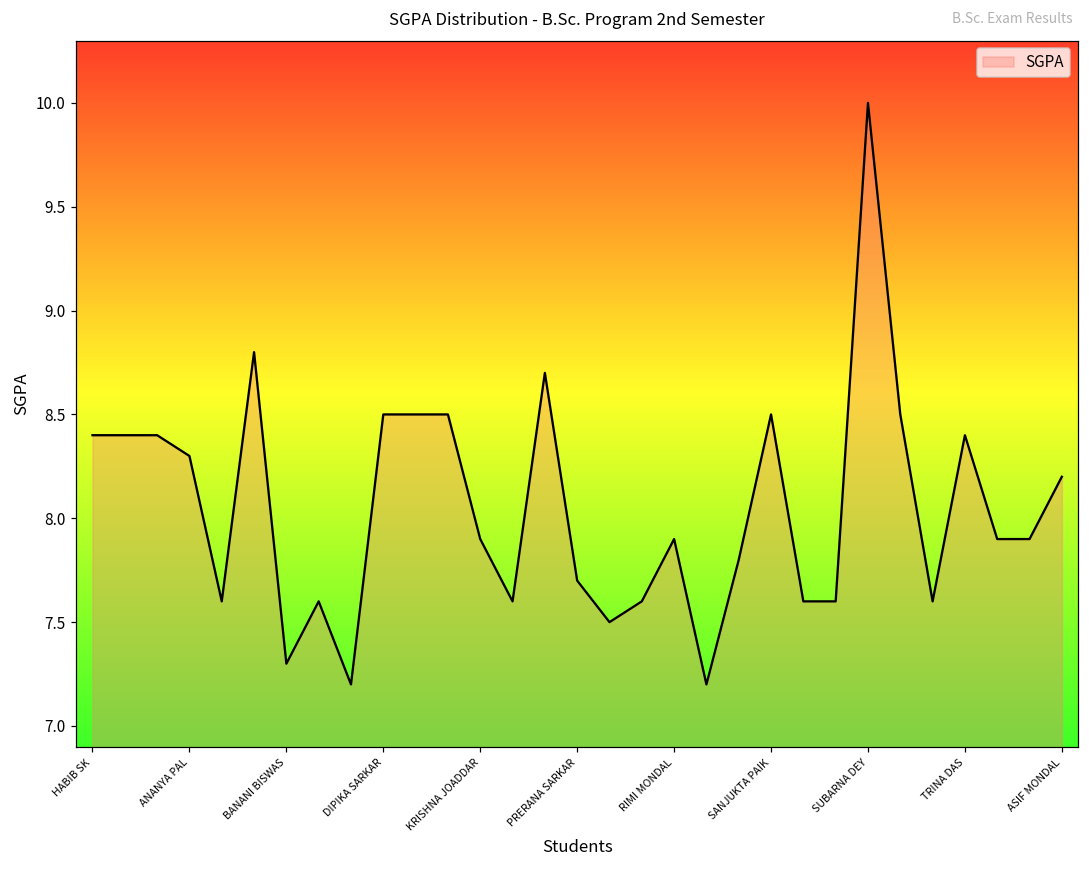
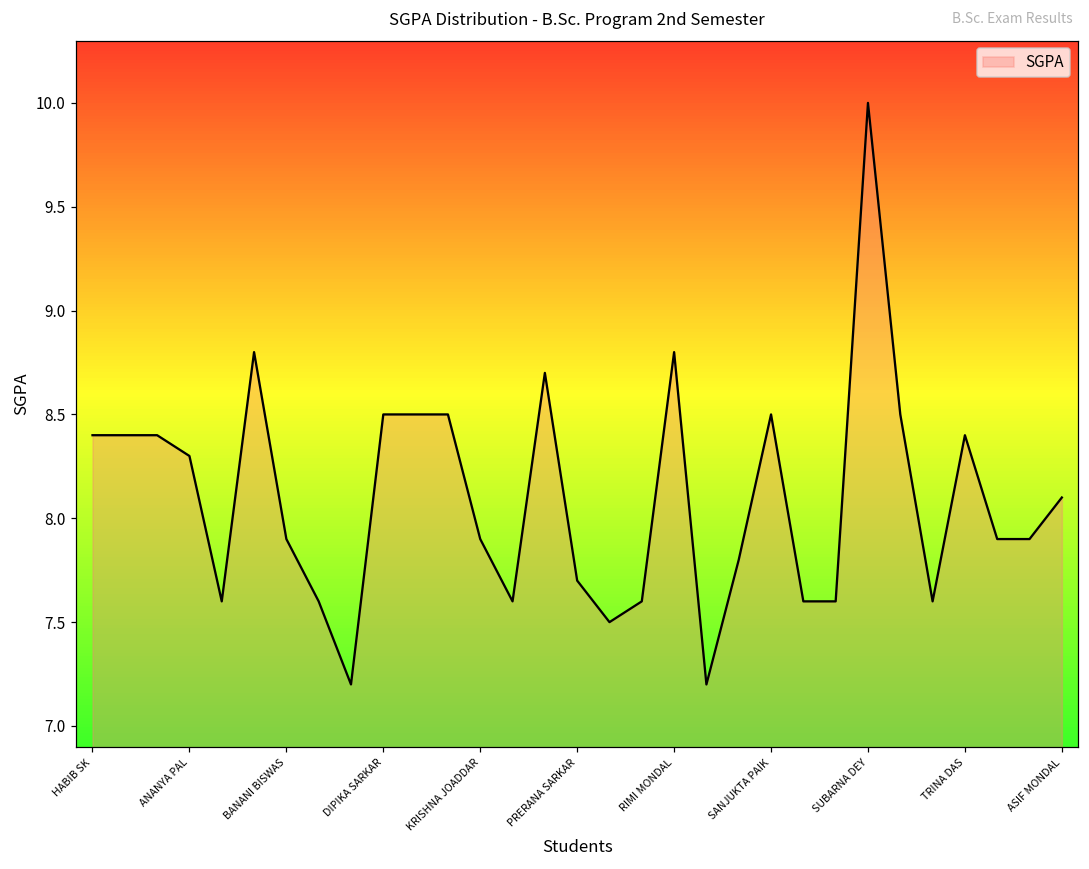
BANANI BISWAS: 7.3 -> 7.9
RIMI MONDAL: 7.9 -> 8.8
ASIF MONDAL: 8.2 -> 8.1
